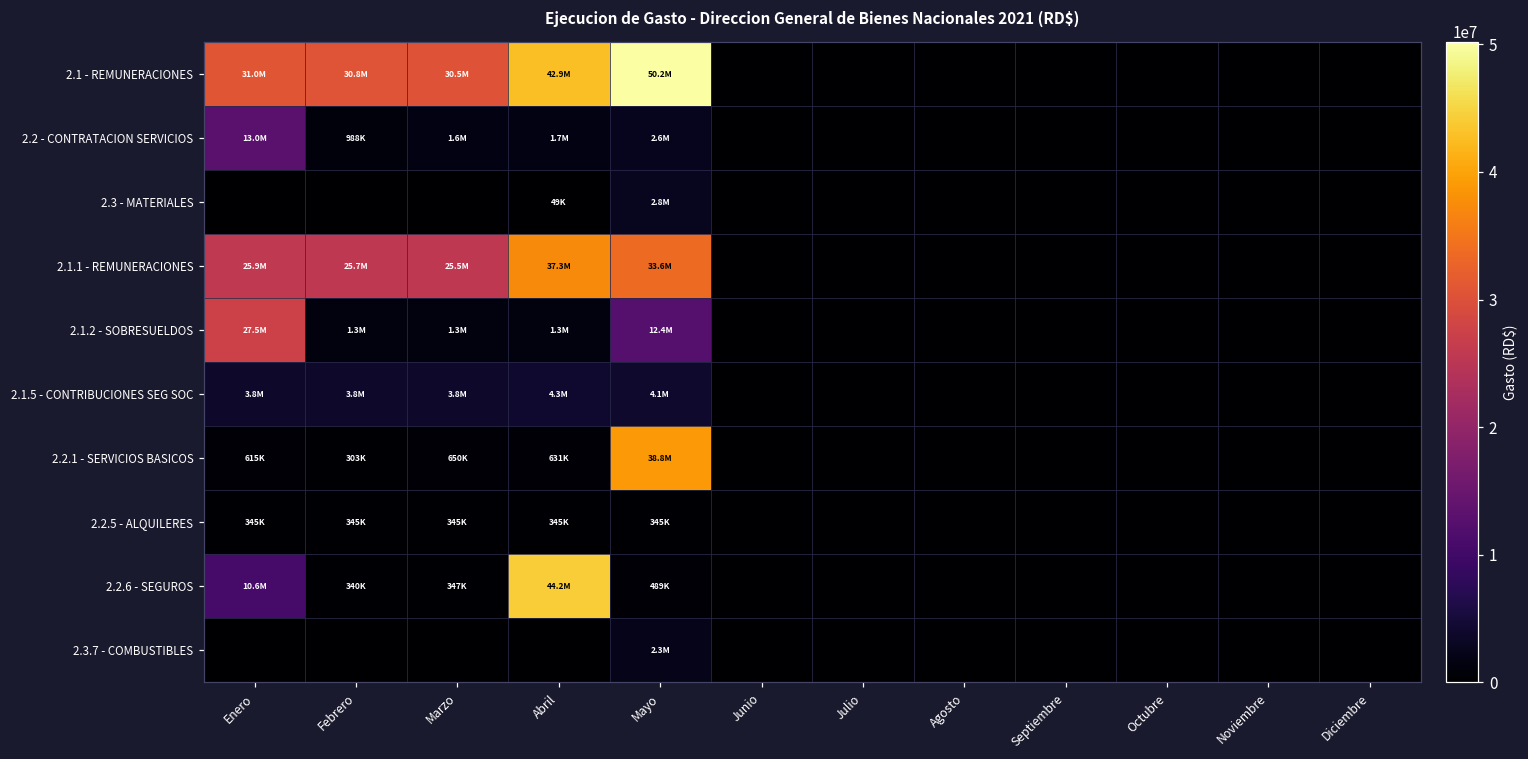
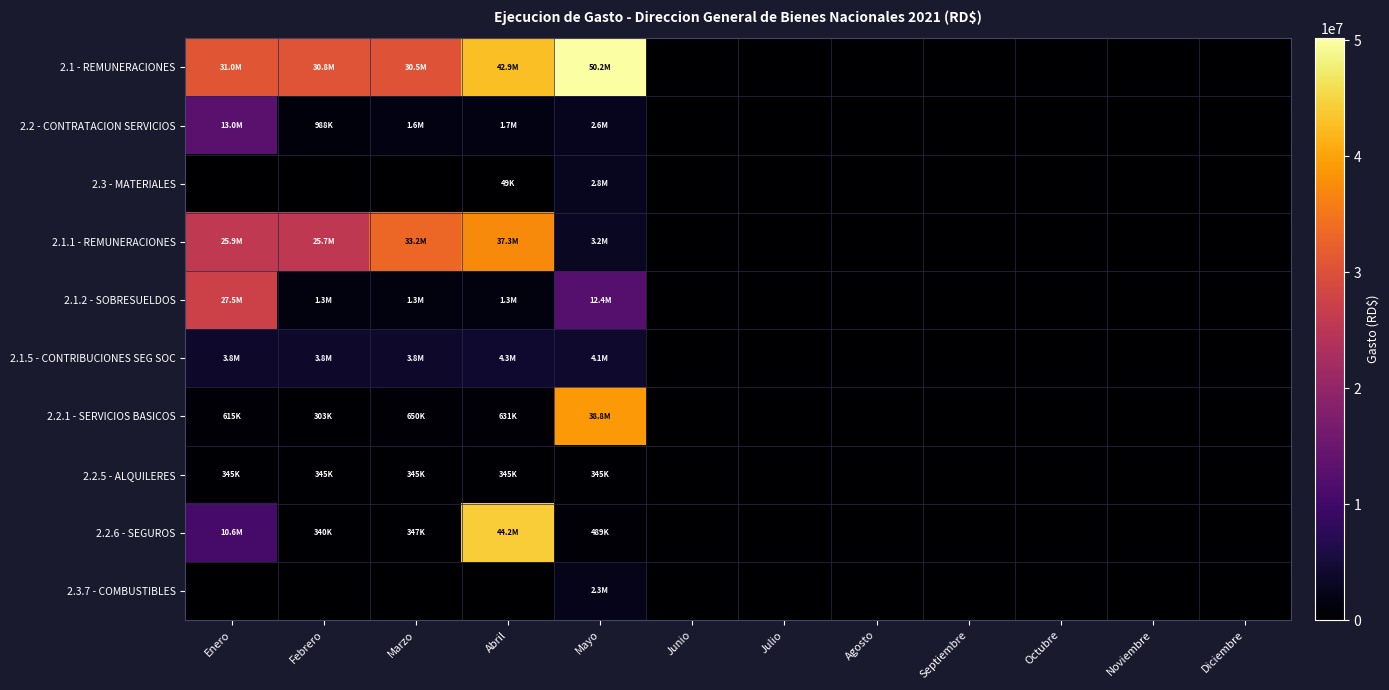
2.1.1 - REMUNERACIONES, Marzo: 25.5M -> 33.2M
2.1.1 - REMUNERACIONES, Mayo: 33.6M -> 3.2M
